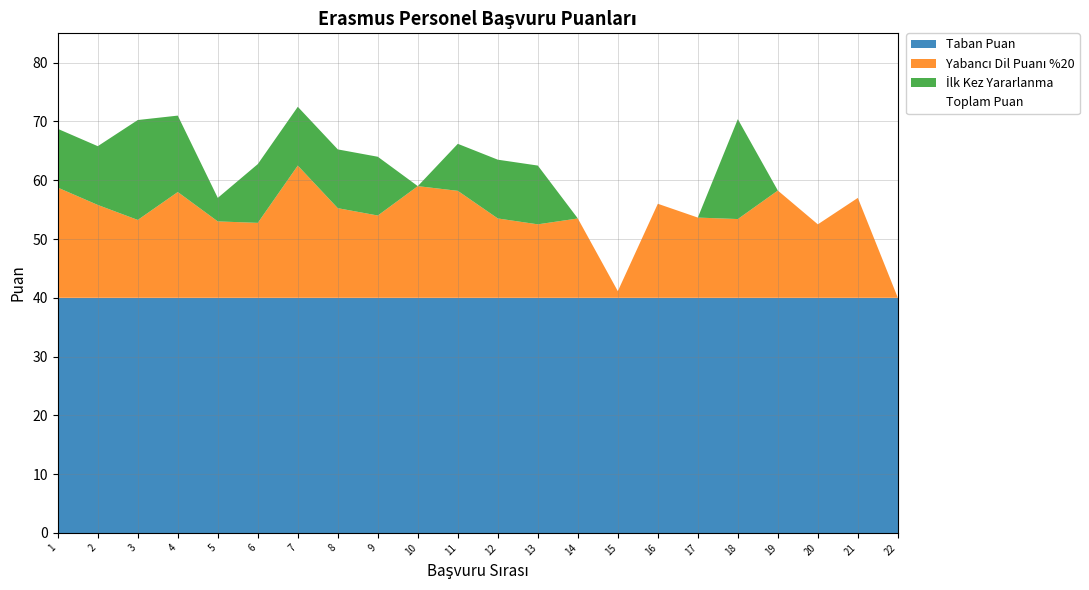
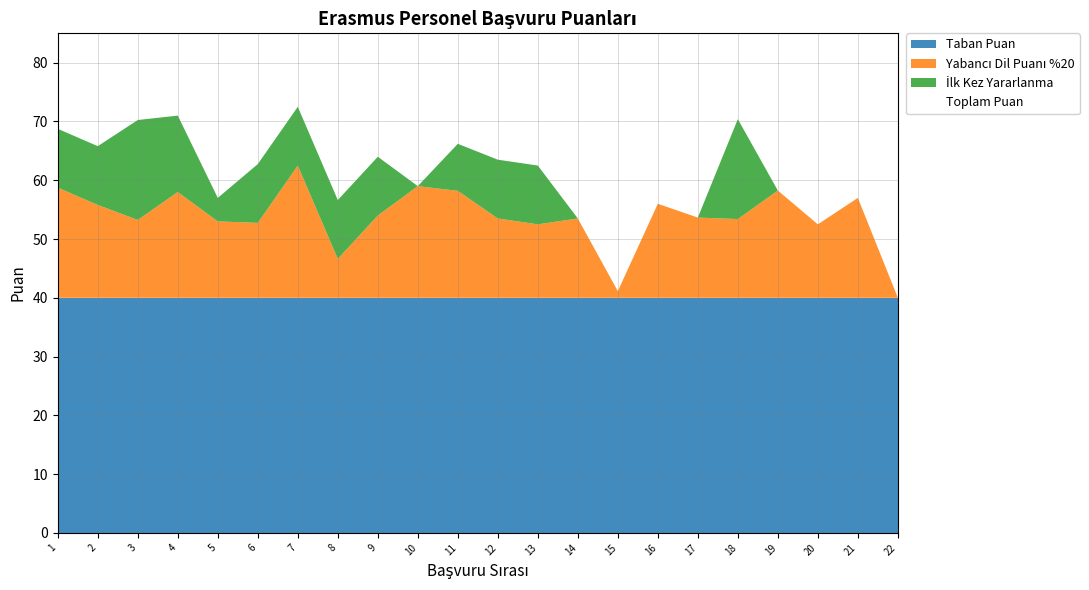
Yabancı Dil Puanı %20, 8: 15 -> 7
